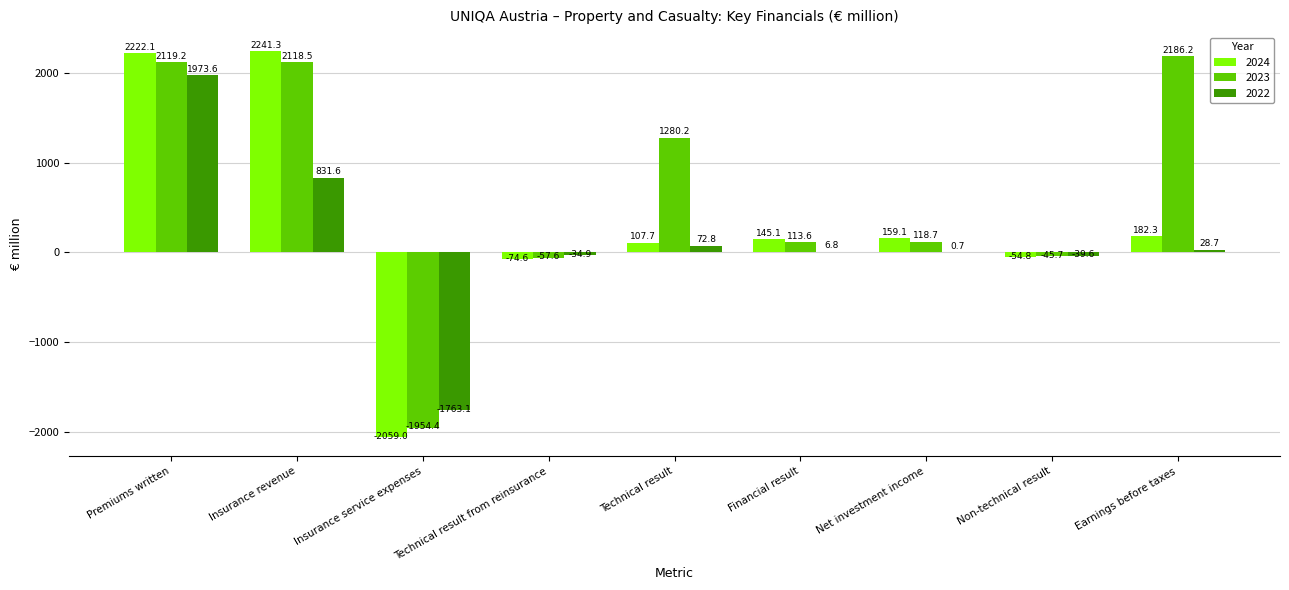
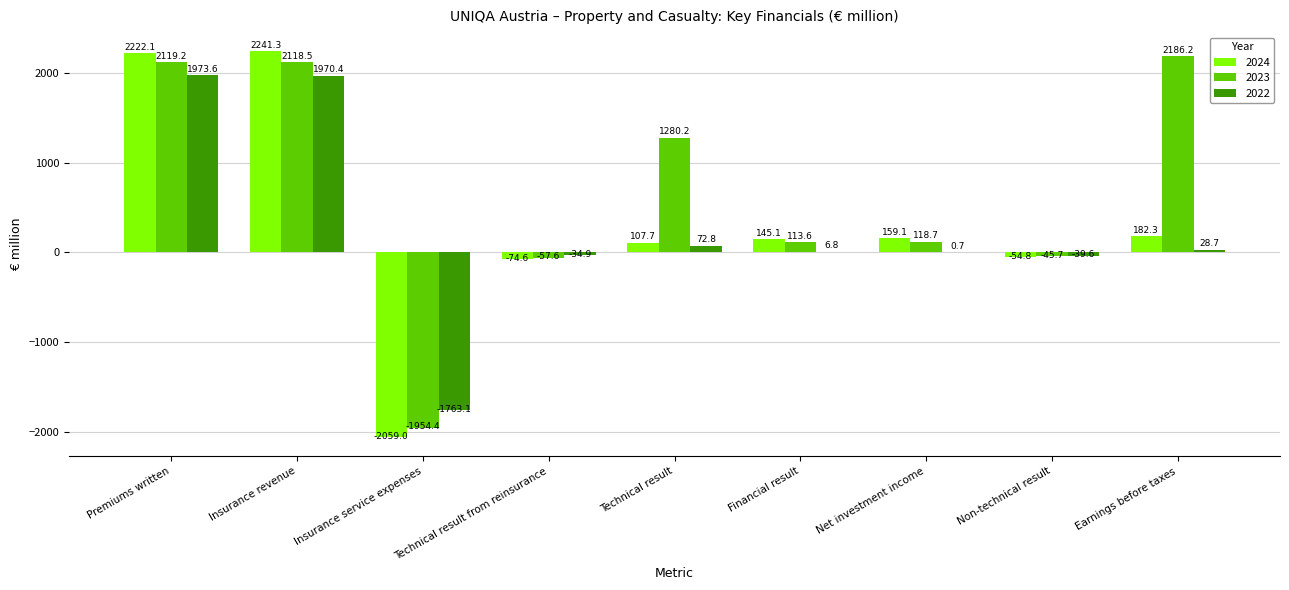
2022, Insurance revenue: 831.6 -> 1970.4
